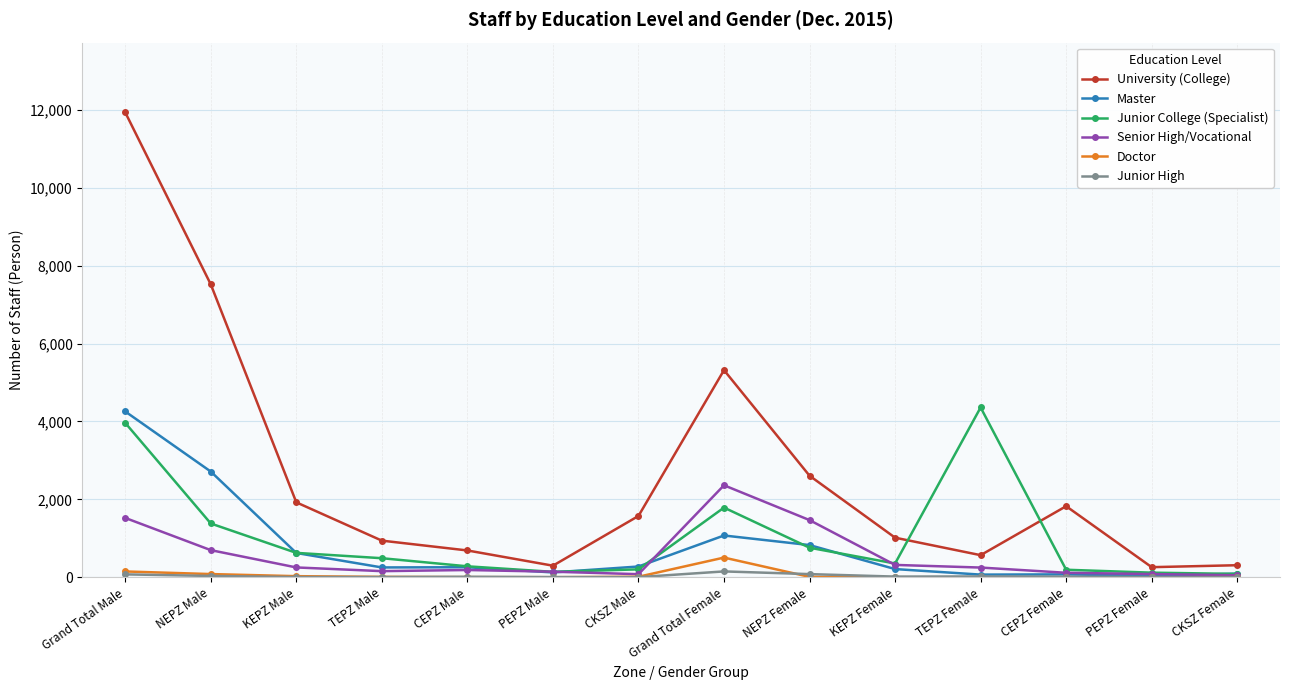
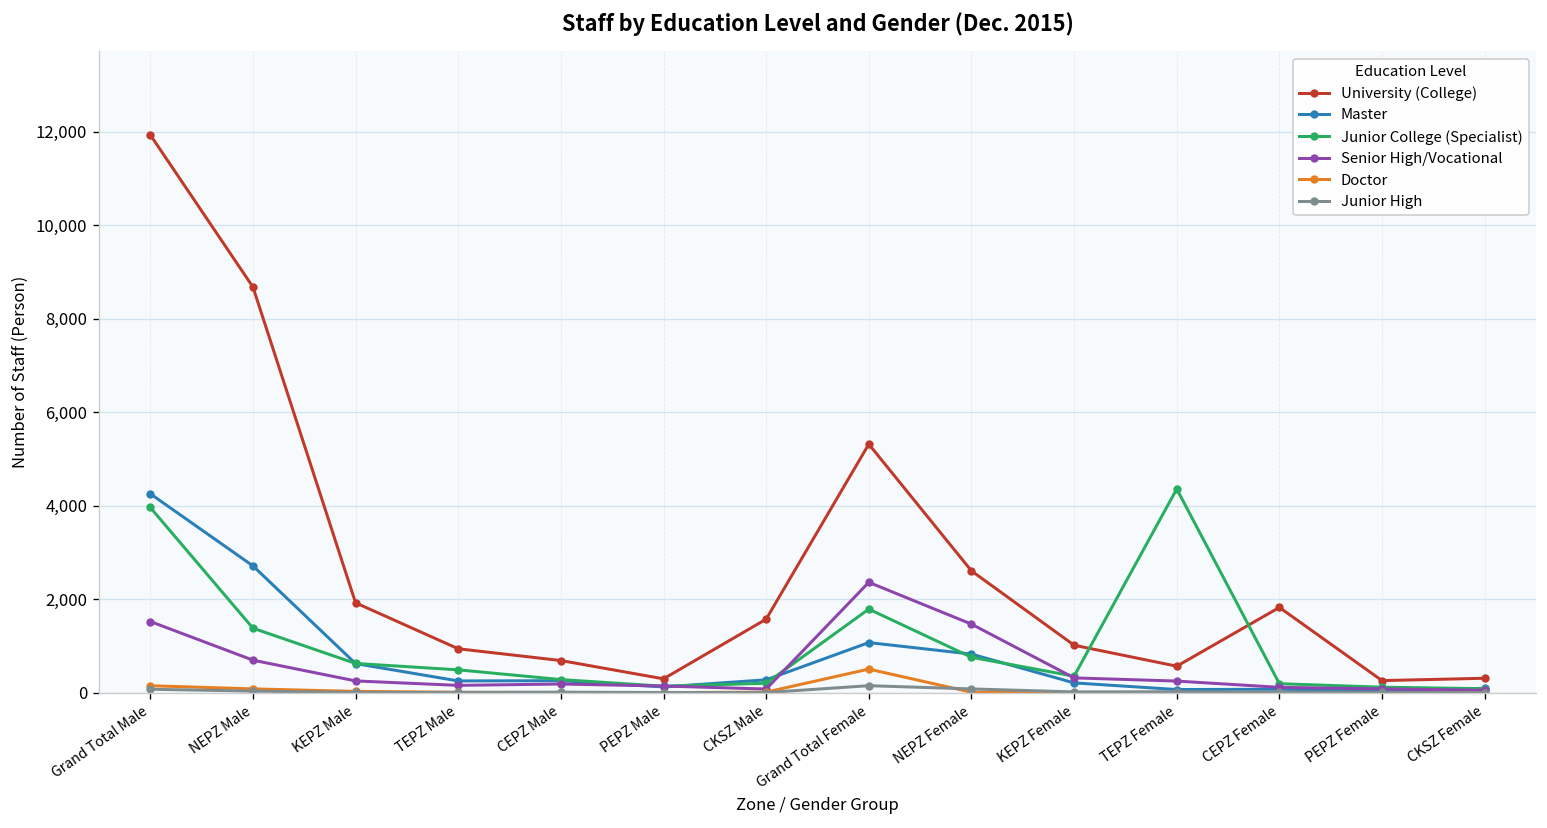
University (College), NEPZ Male: 7,500 -> 8,700
